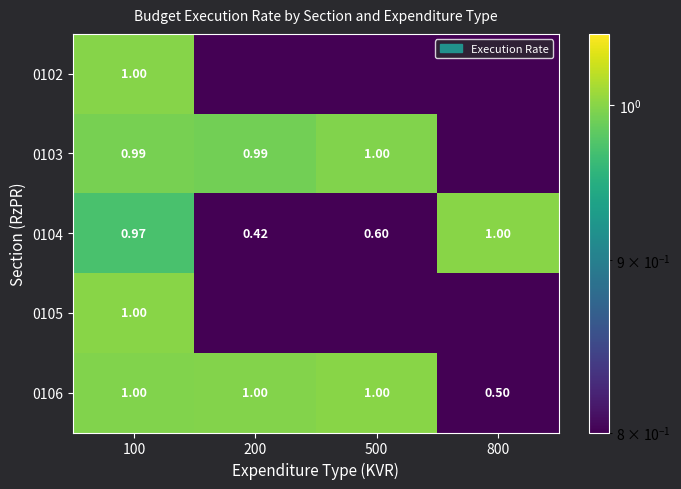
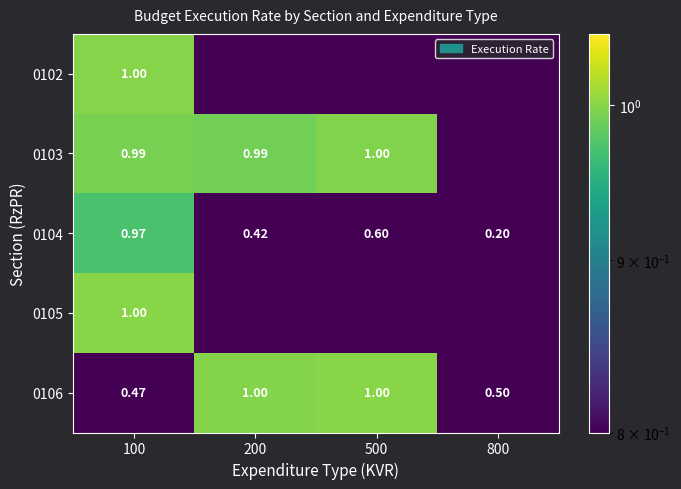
0104, 800: 1.00 -> 0.20
0106, 100: 1.00 -> 0.47
